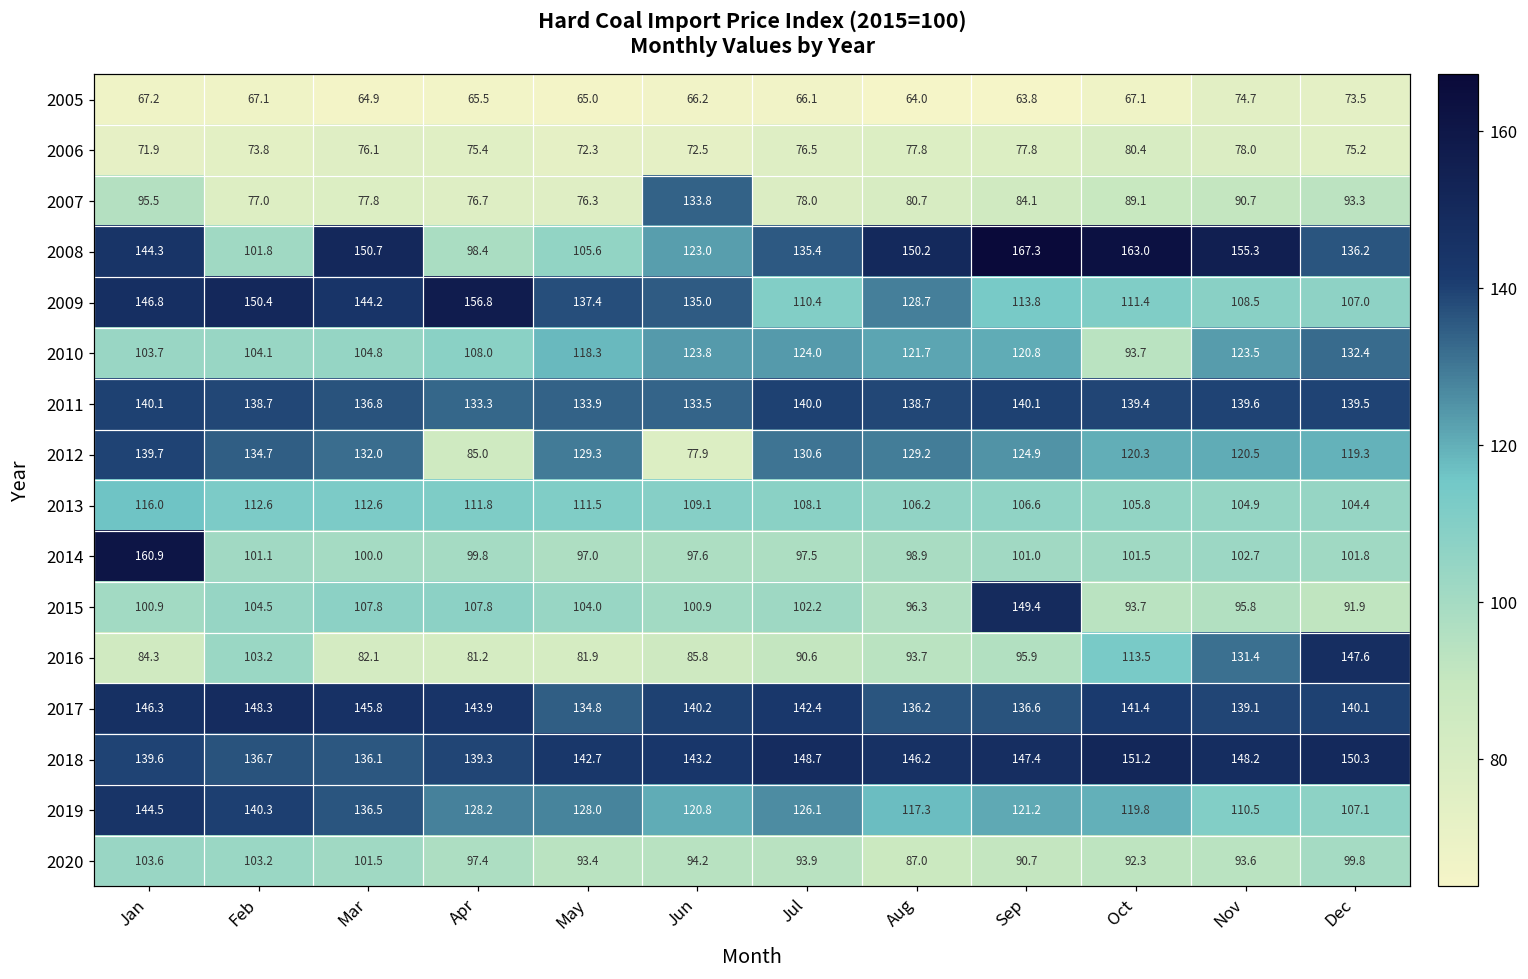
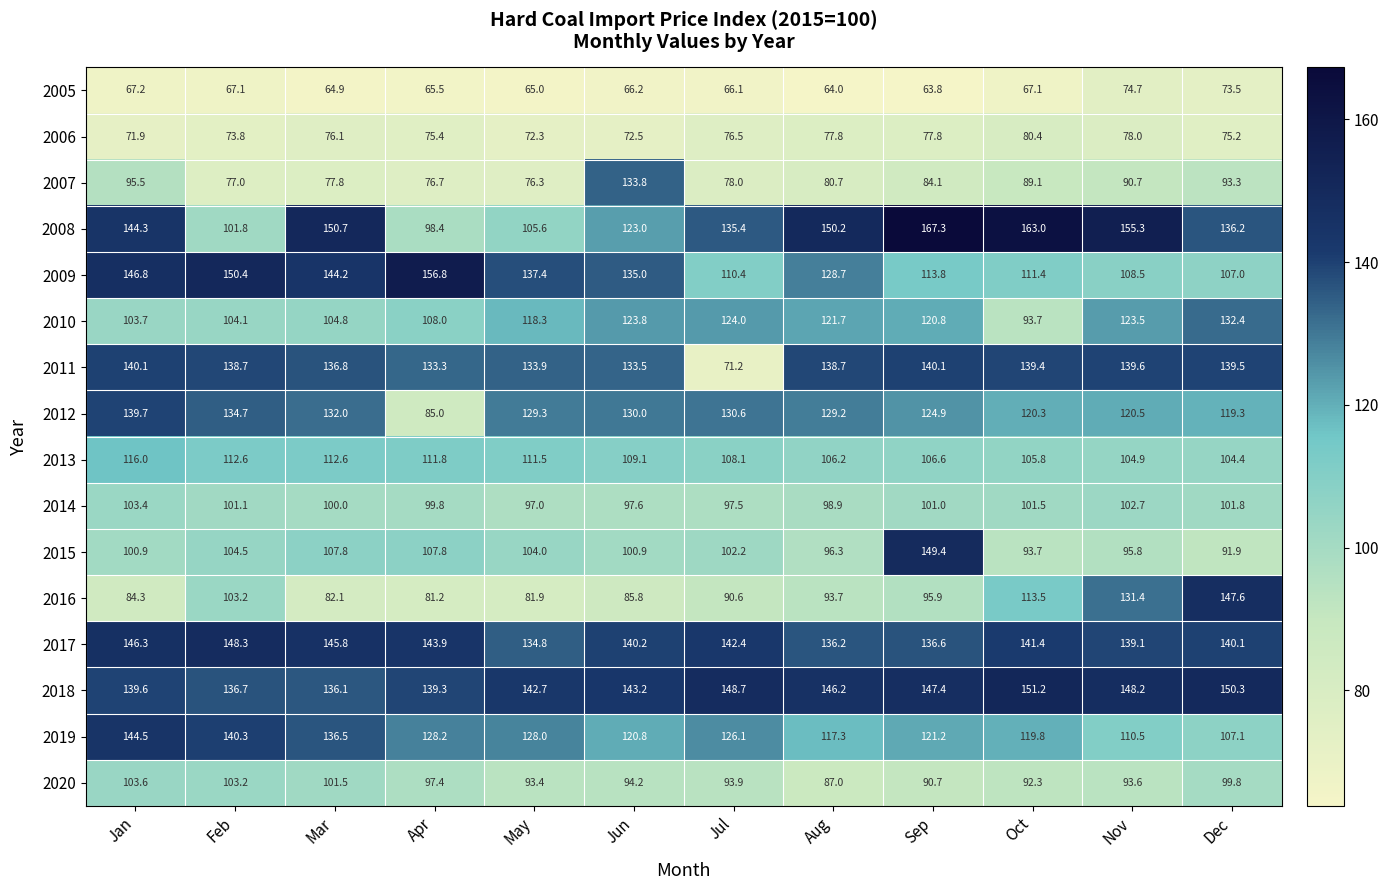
2011, Jul: 140.0 -> 71.2
2012, Jun: 77.9 -> 130.0
2014, Jan: 160.9 -> 103.4
